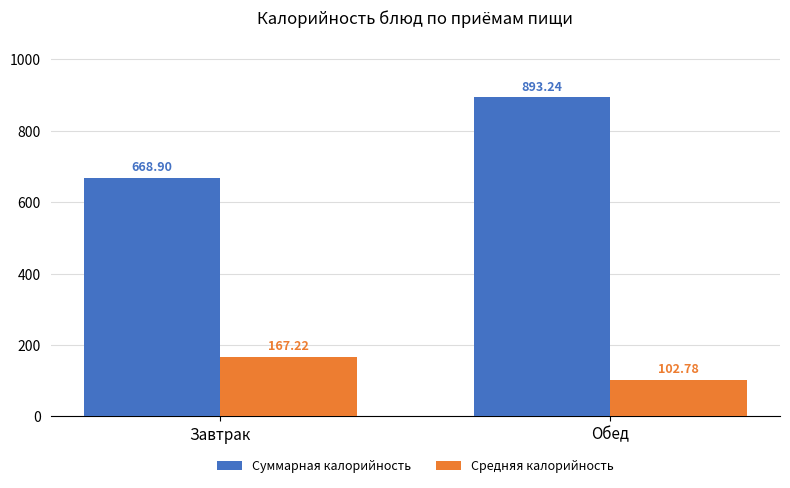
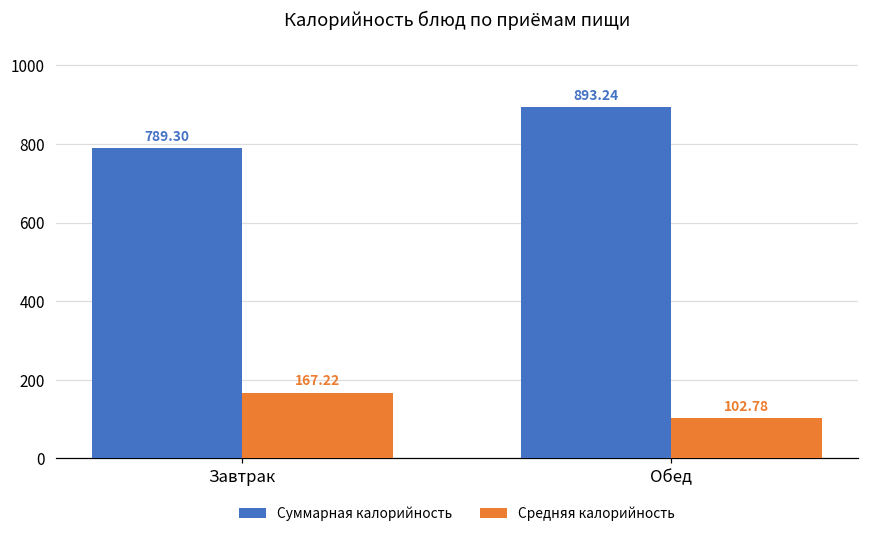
Суммарная калорийность, Завтрак: 668.90 -> 789.30
